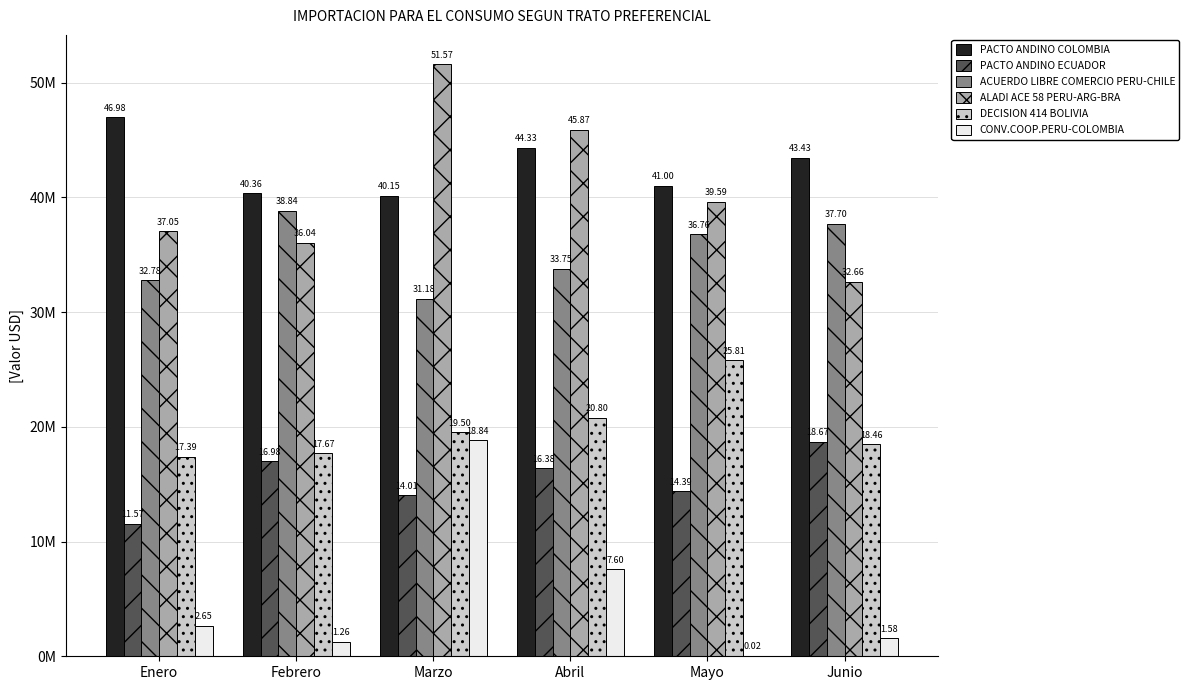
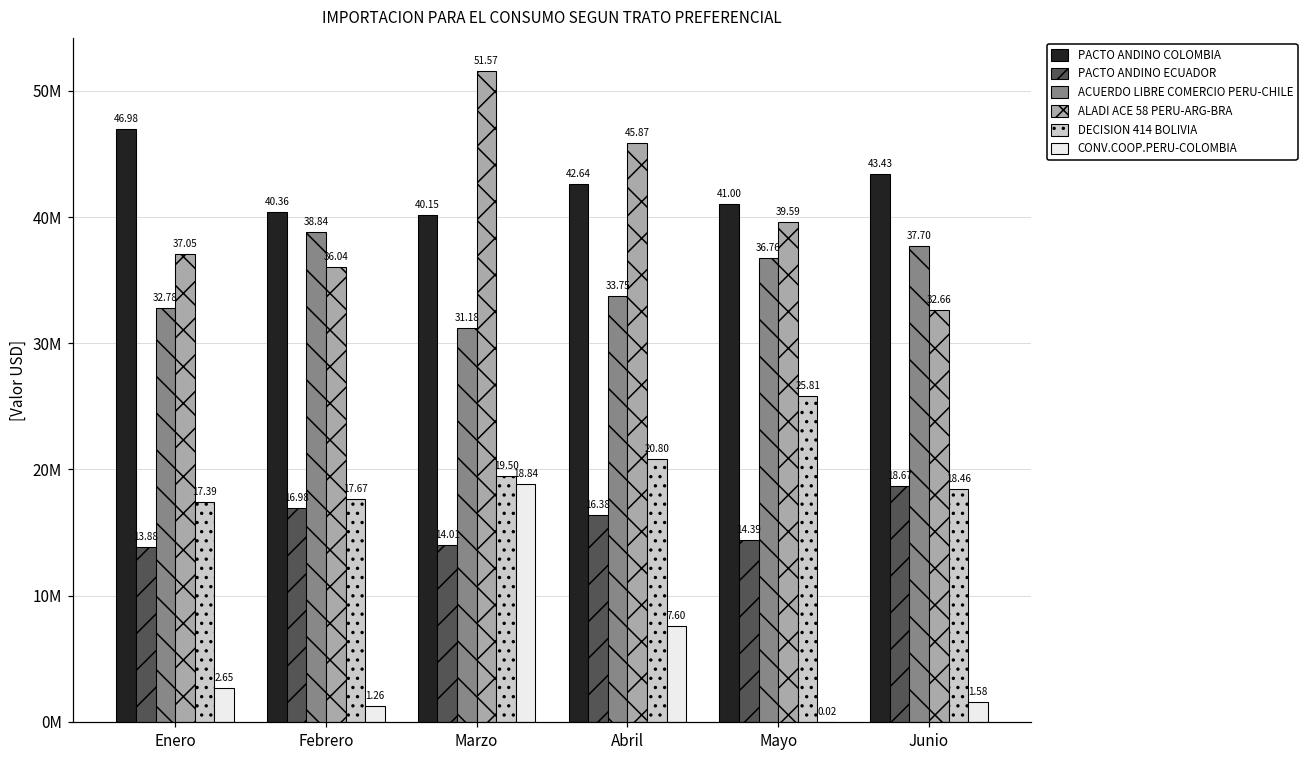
PACTO ANDINO ECUADOR, Enero: 11.57 -> 13.88
PACTO ANDINO COLOMBIA, Abril: 44.33 -> 42.64
